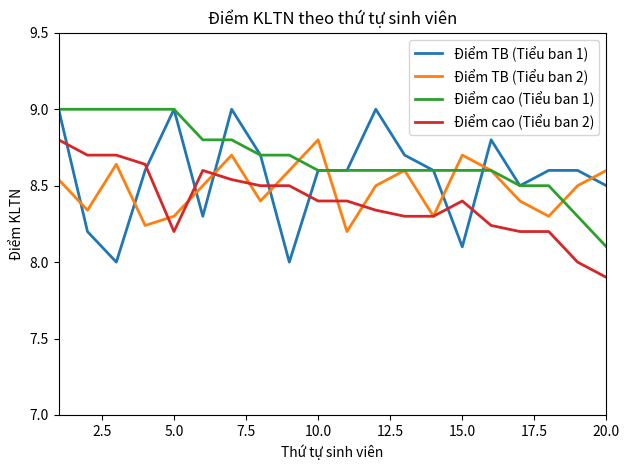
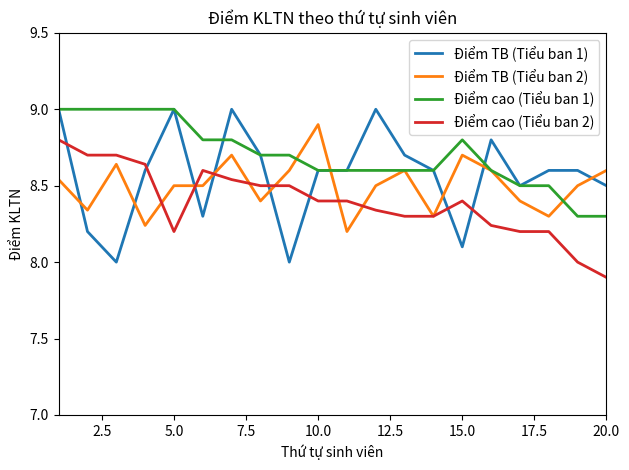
Điểm TB (Tiểu ban 2), 5.0: 8.3 -> 8.5
Điểm TB (Tiểu ban 2), 10.0: 8.8 -> 8.9
Điểm cao (Tiểu ban 1), 15.0: 8.6 -> 8.8
Điểm cao (Tiểu ban 1), 20.0: 8.1 -> 8.3
